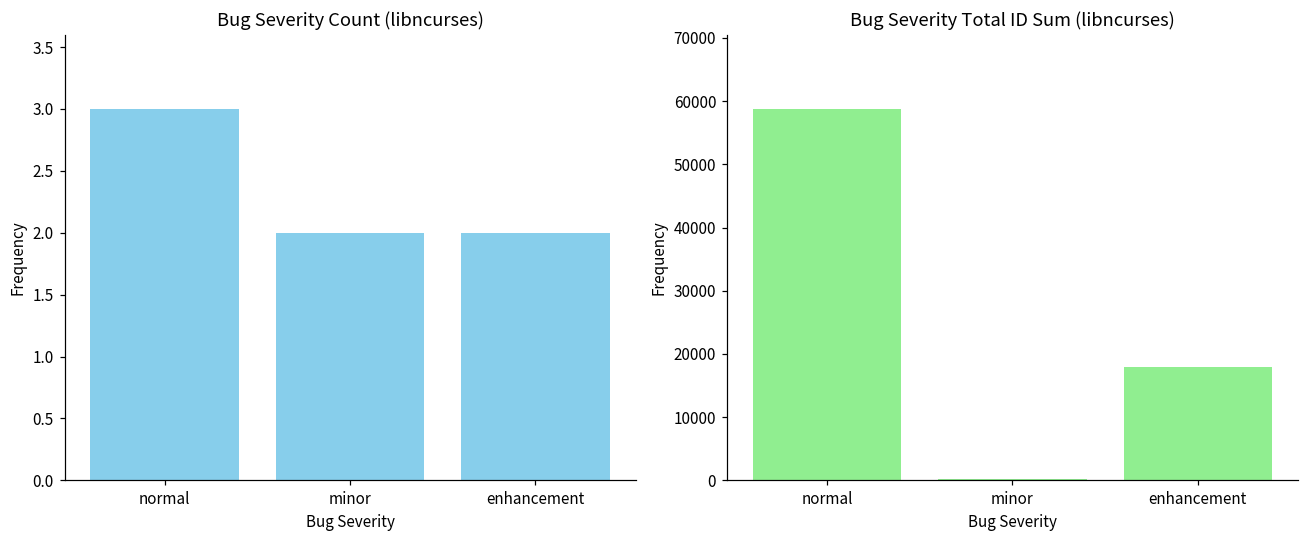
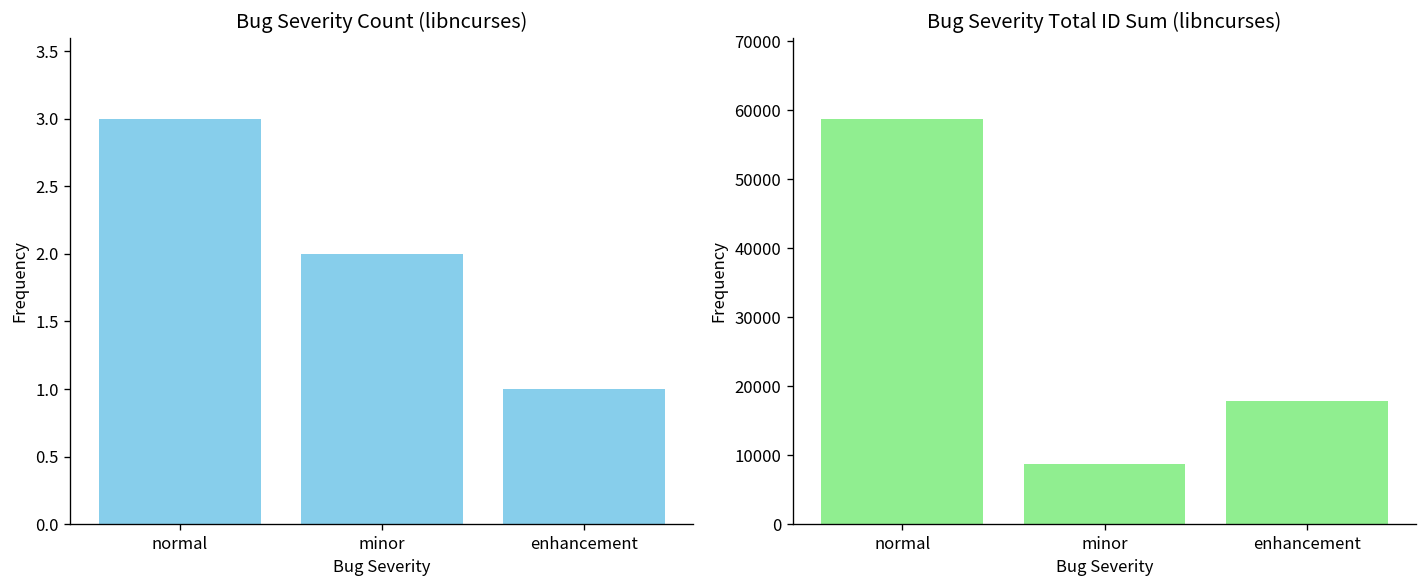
Bug Severity Count (libncurses), enhancement: 2 -> 1
Bug Severity Total ID Sum (libncurses), minor: 0 -> 9000
